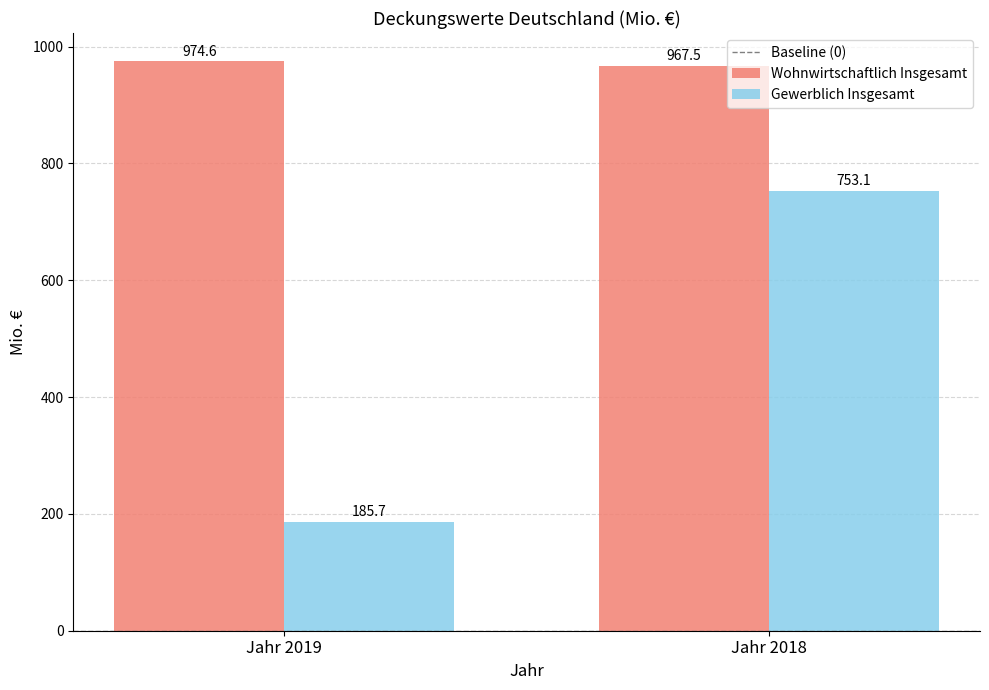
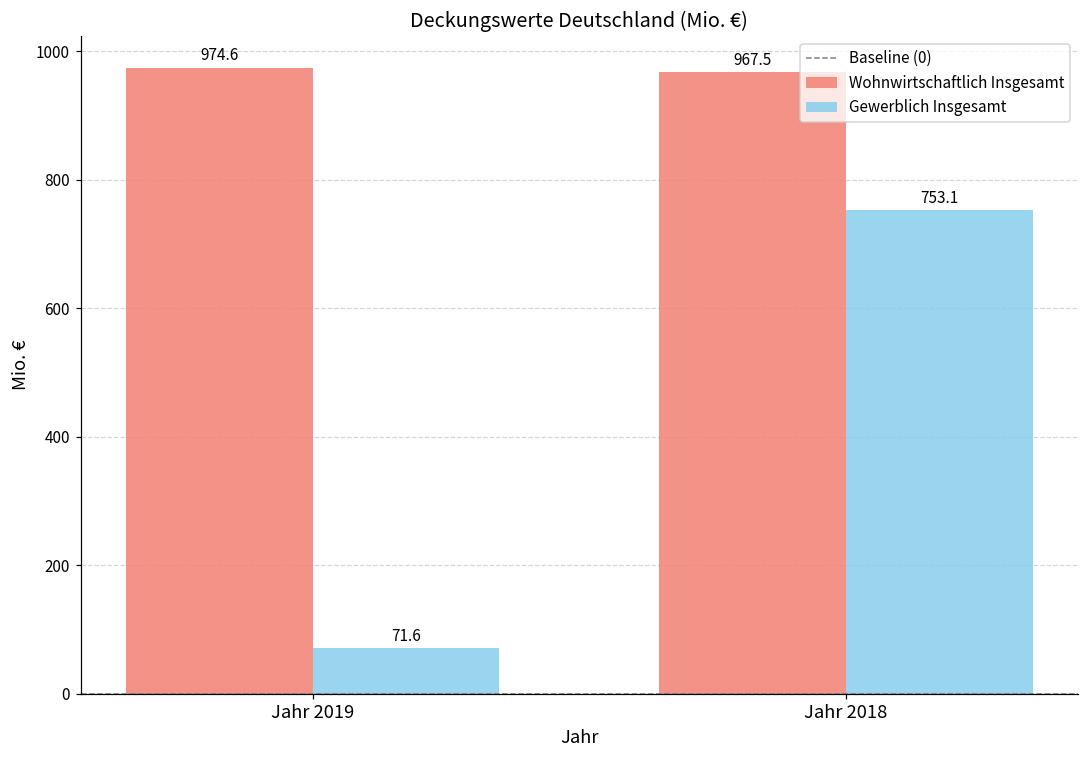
Gewerblich Insgesamt, Jahr 2019: 185.7 -> 71.6
